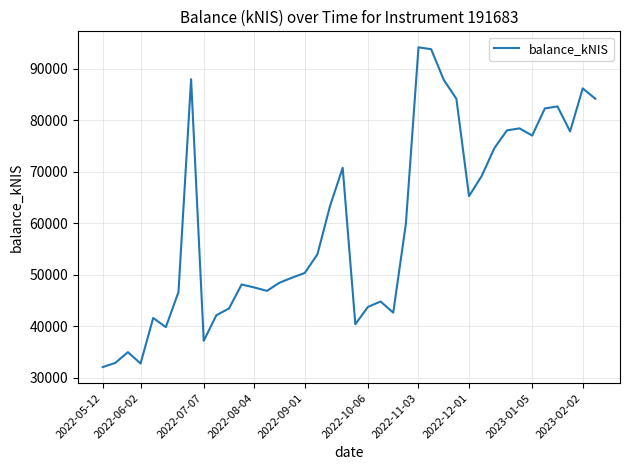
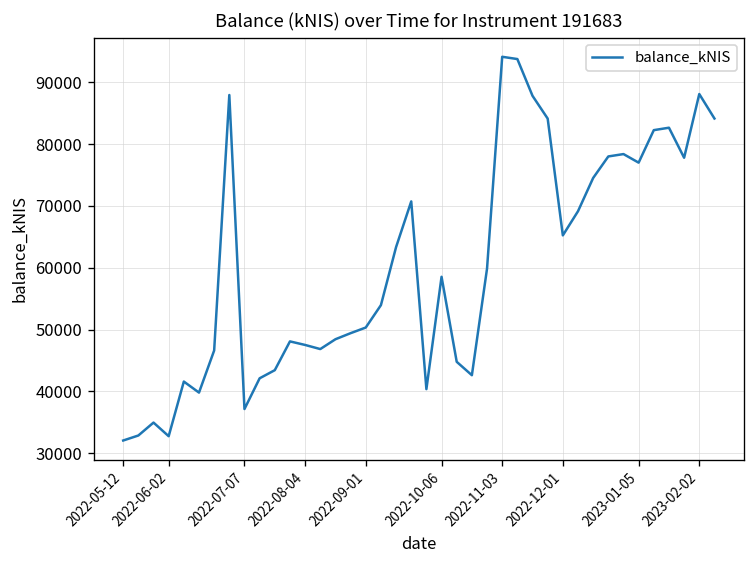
2022-10-06: 44000 -> 59000
2023-02-02: 86000 -> 88000
